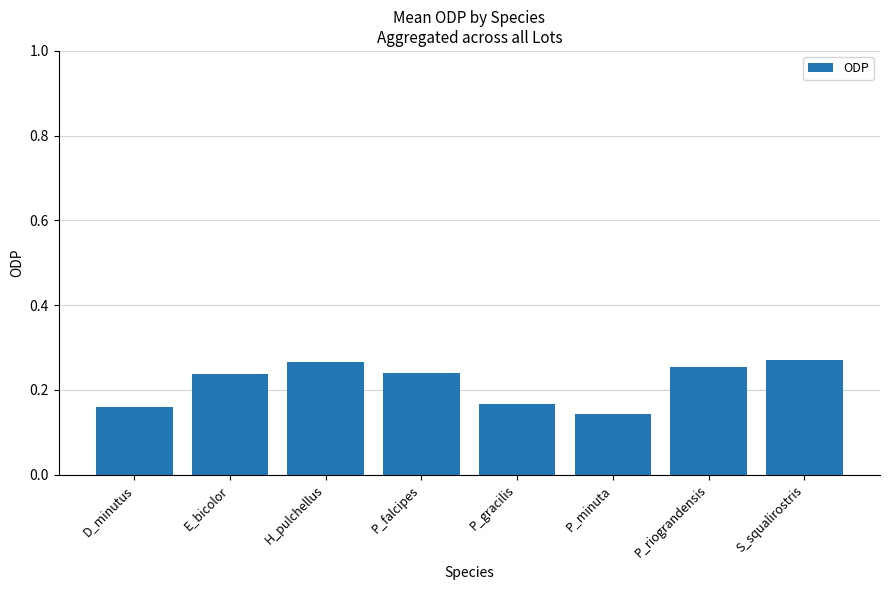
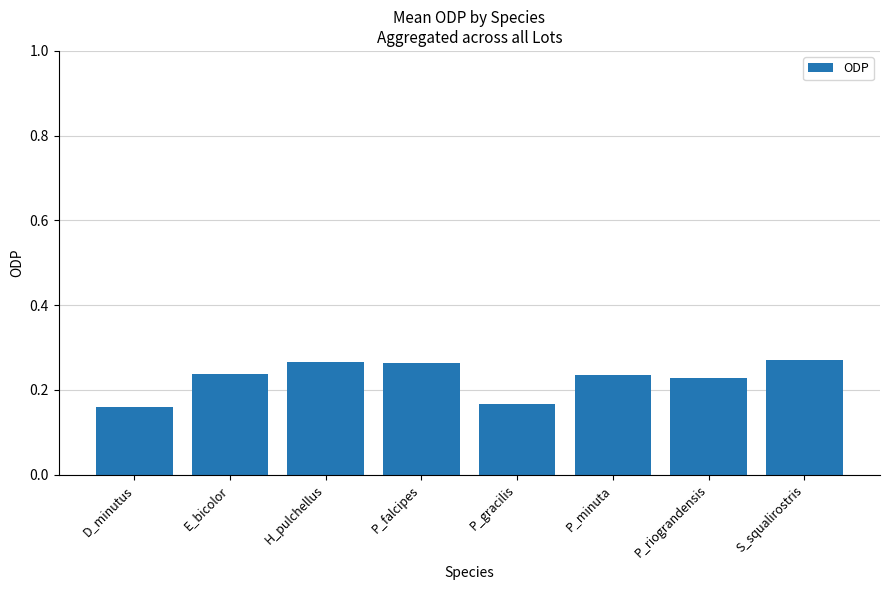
P_falcipes: 0.24 -> 0.26
P_minuta: 0.14 -> 0.24
P_riograndensis: 0.25 -> 0.23
